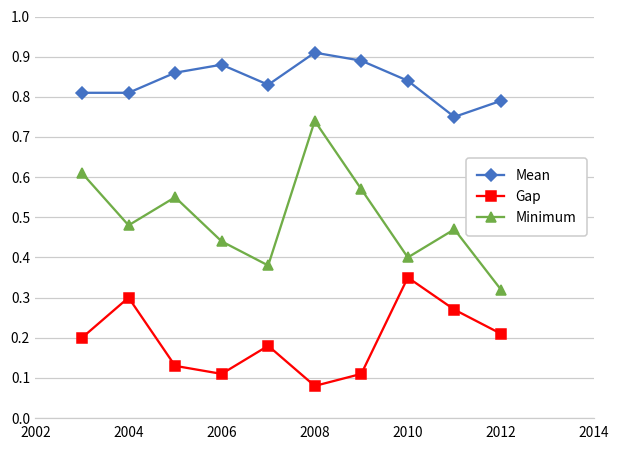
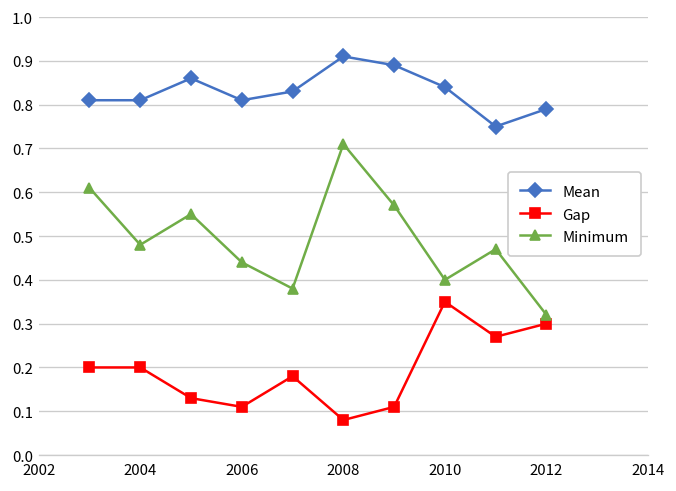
Gap, 2004: 0.3 -> 0.2
Mean, 2006: 0.88 -> 0.81
Minimum, 2008: 0.74 -> 0.71
Gap, 2012: 0.21 -> 0.30
